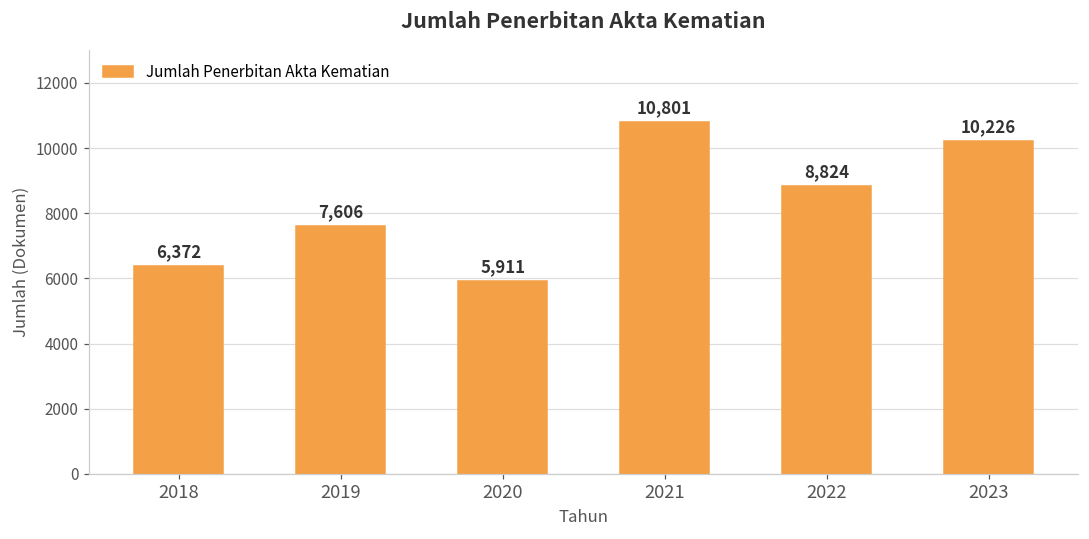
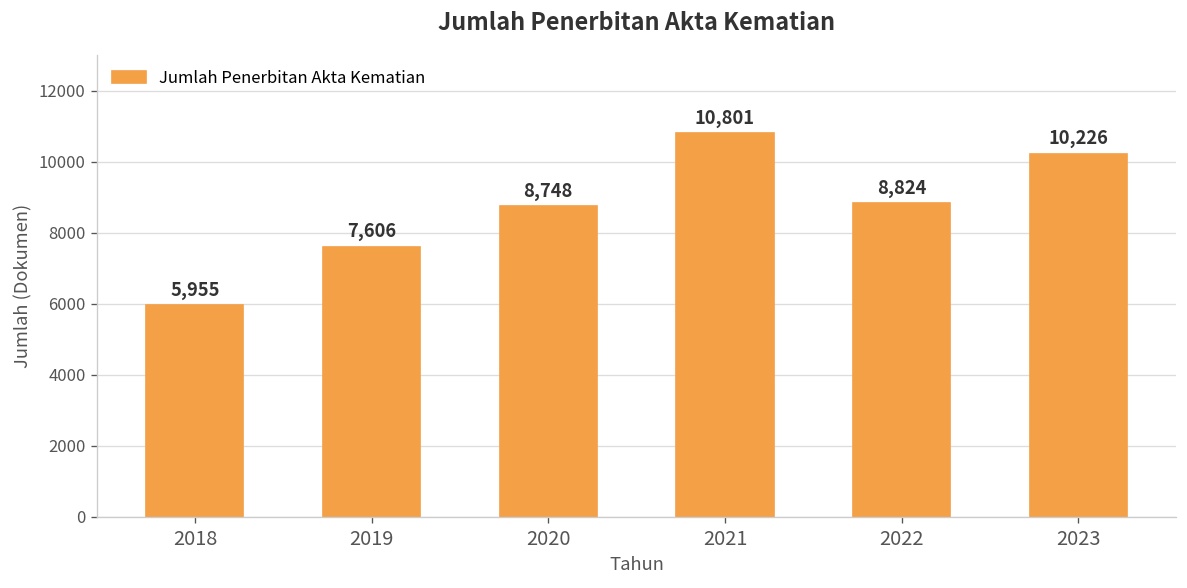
2018: 6,372 -> 5,955
2020: 5,911 -> 8,748
